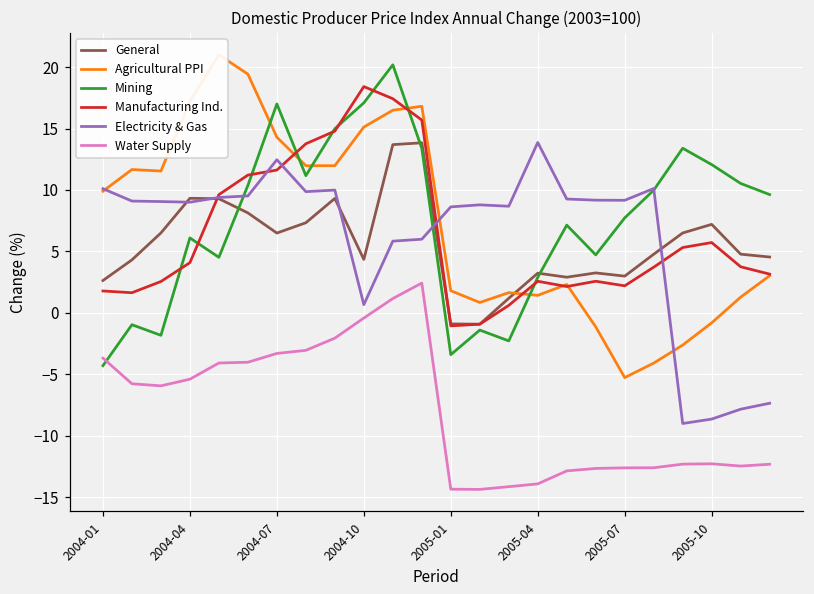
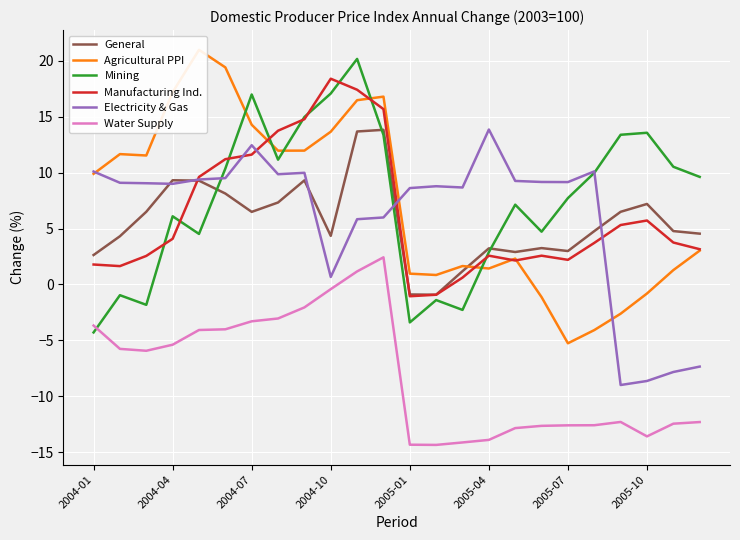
Agricultural PPI, 2004-10: 15.1 -> 13.7
Agricultural PPI, 2005-01: 1.8 -> 1.0
Mining, 2005-10: 12.1 -> 13.6
Water Supply, 2005-10: -12.3 -> -13.6
